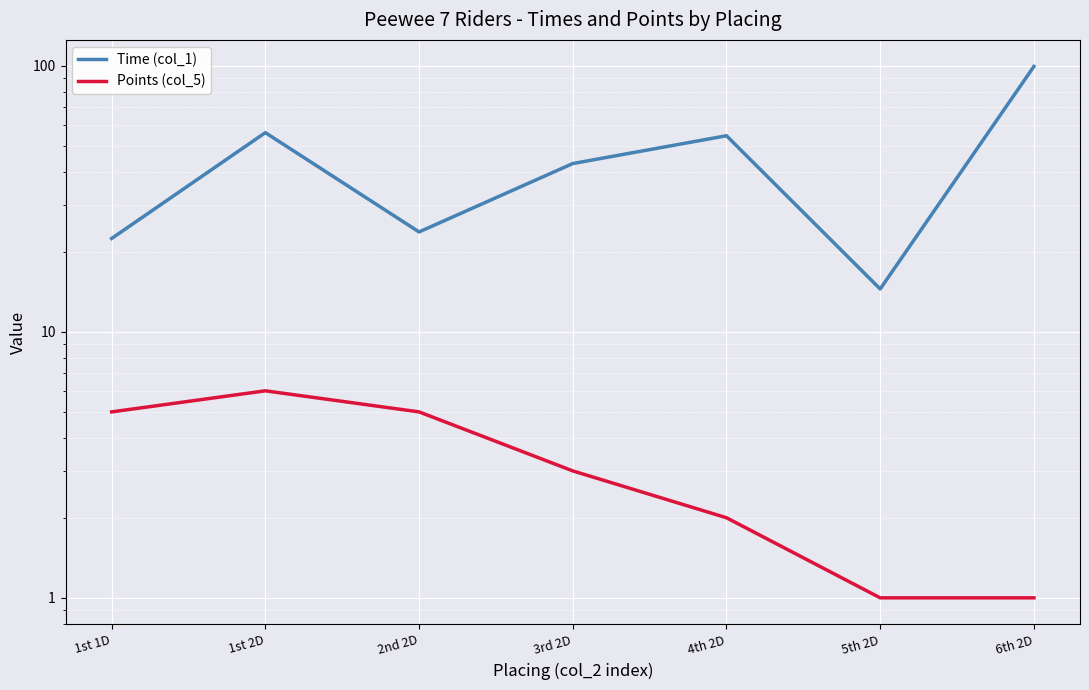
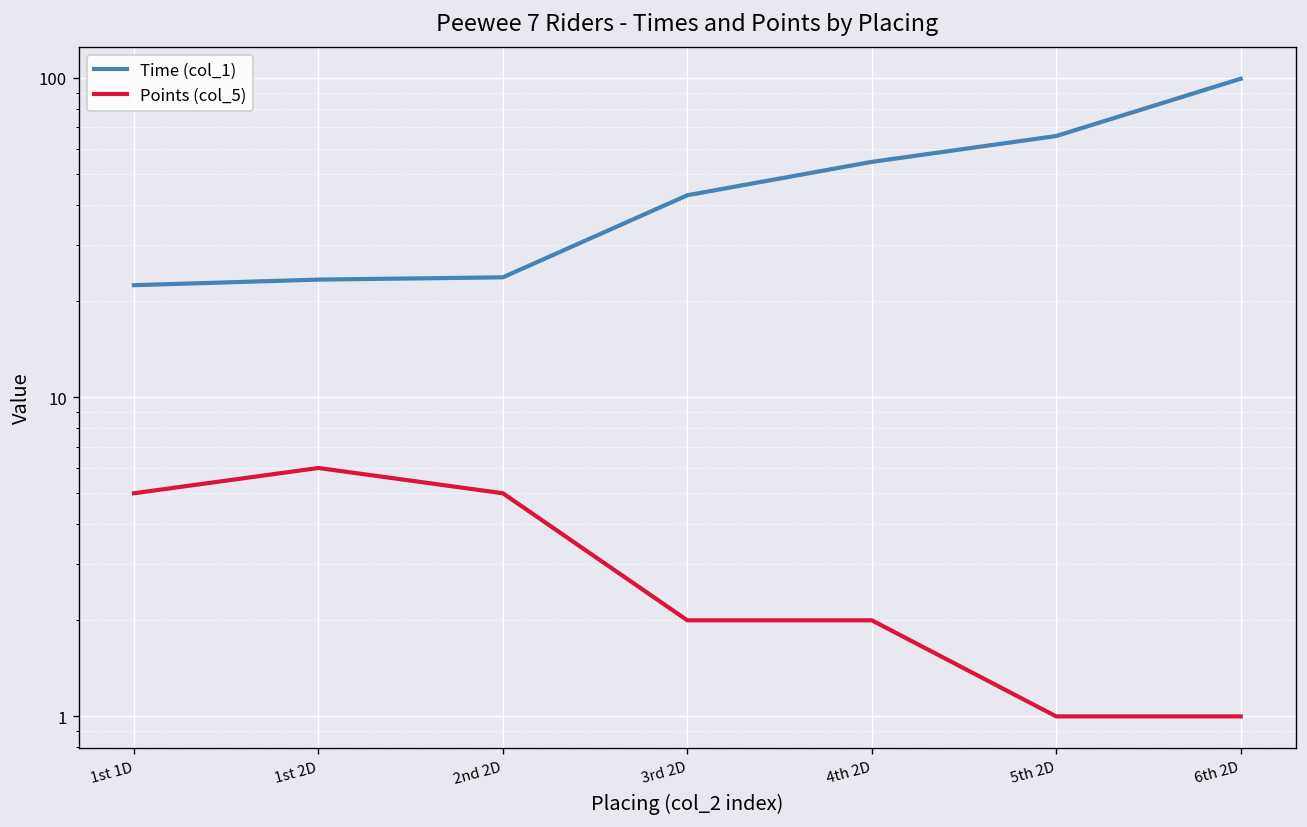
Time (col_1), 1st 2D: 56 -> 23
Points (col_5), 3rd 2D: 3 -> 2
Time (col_1), 5th 2D: 14 -> 66
